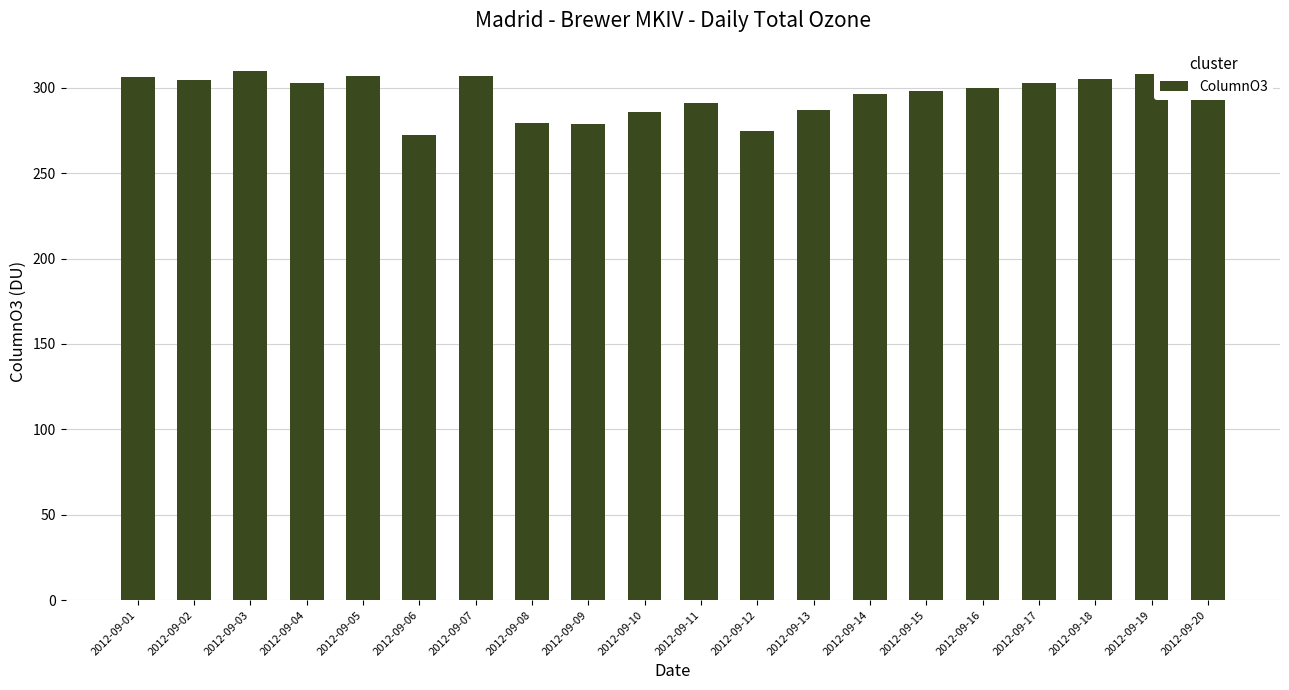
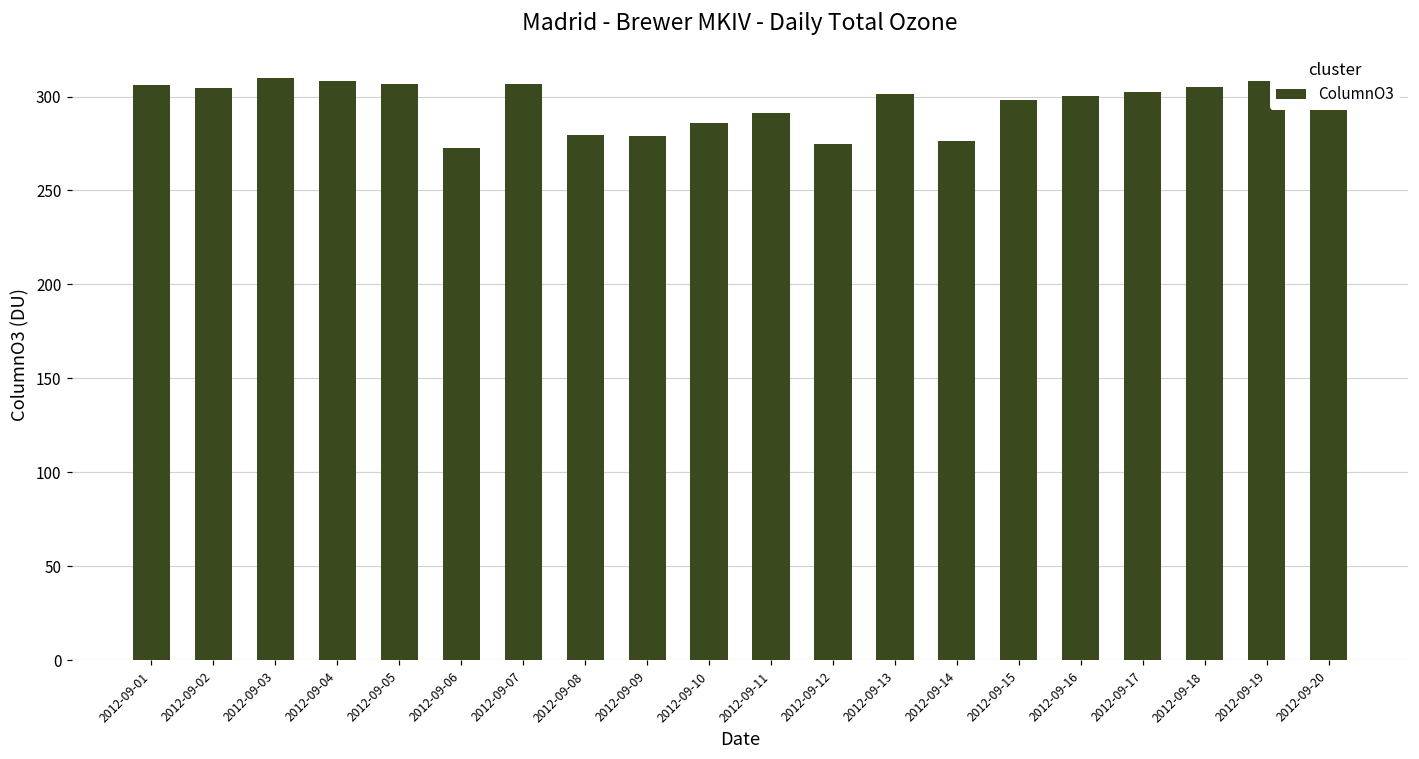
2012-09-04: 303 -> 308
2012-09-13: 287 -> 301
2012-09-14: 297 -> 276
